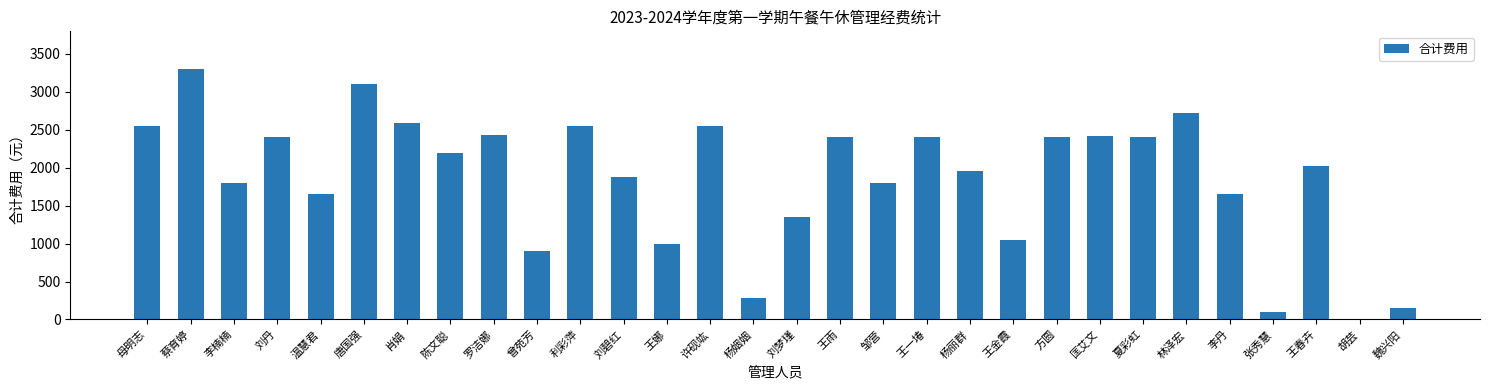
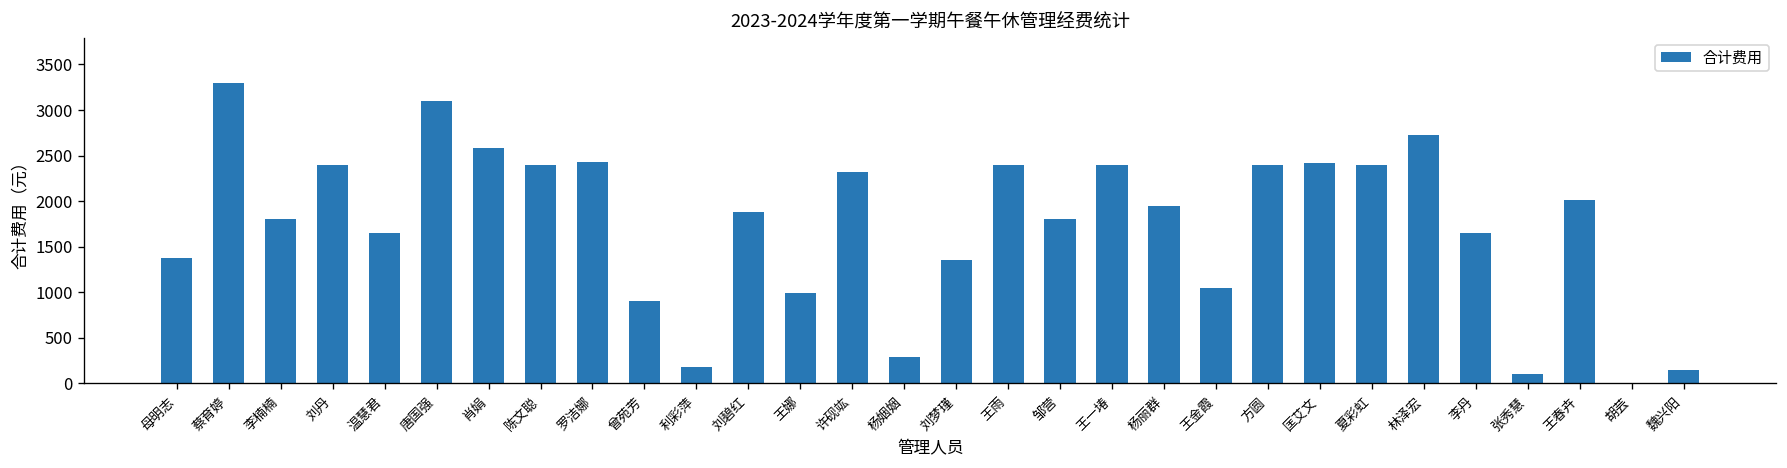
母明志: 2600 -> 1400
陈文聪: 2200 -> 2400
利彩萍: 2600 -> 200
许砚竑: 2600 -> 2300
